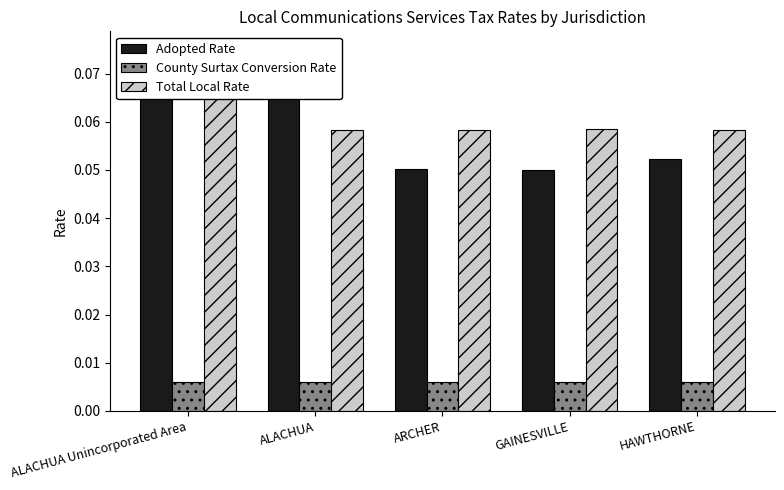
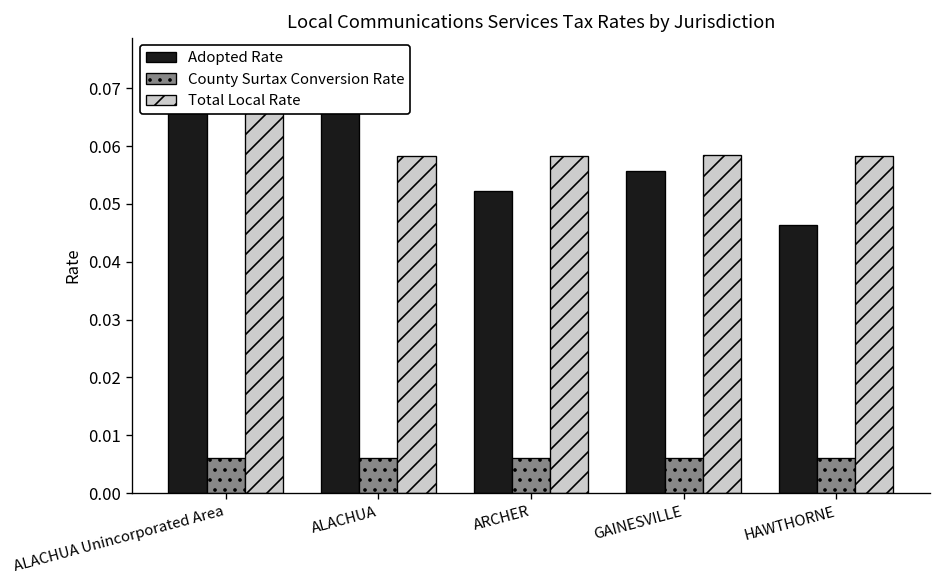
Adopted Rate, ARCHER: 0.050 -> 0.052
Adopted Rate, GAINESVILLE: 0.050 -> 0.056
Adopted Rate, HAWTHORNE: 0.052 -> 0.046
